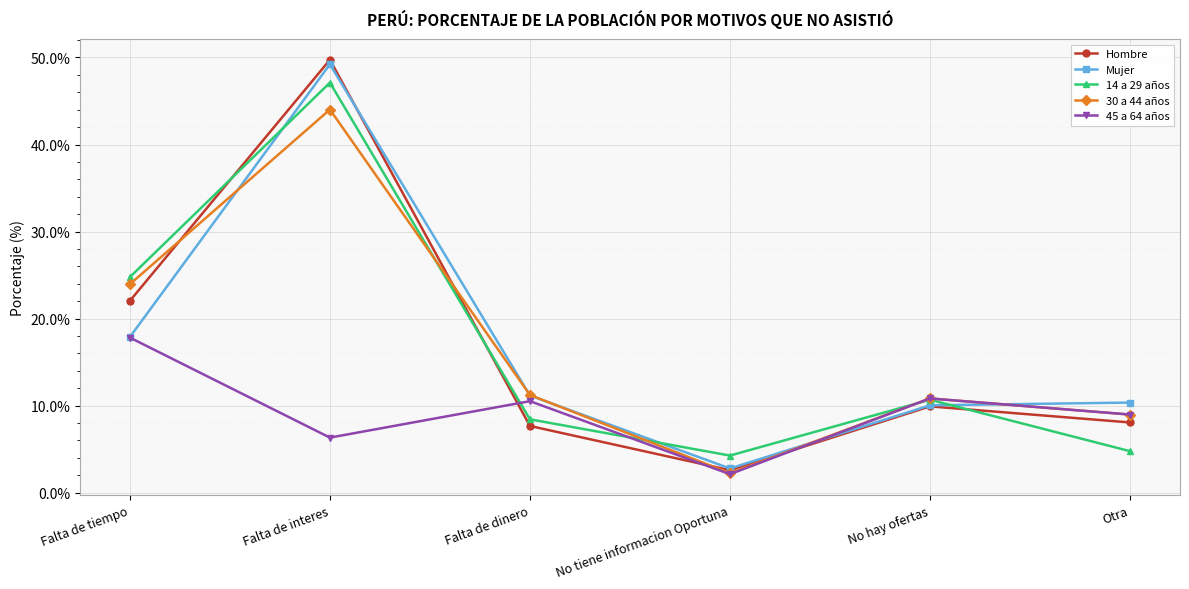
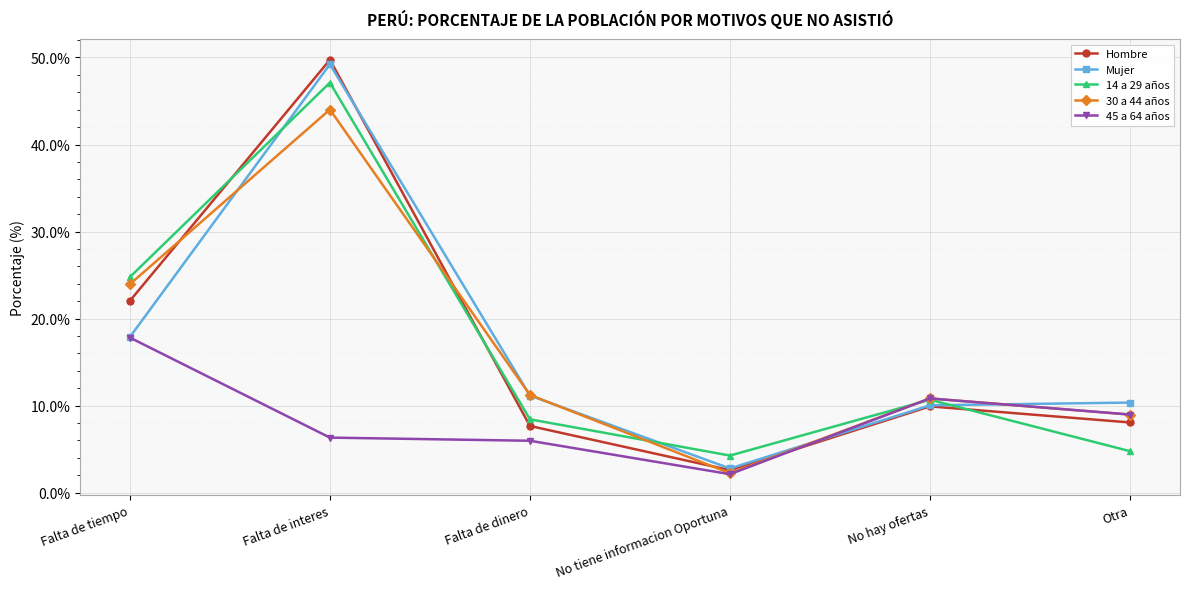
45 a 64 años, Falta de dinero: 11% -> 6%
